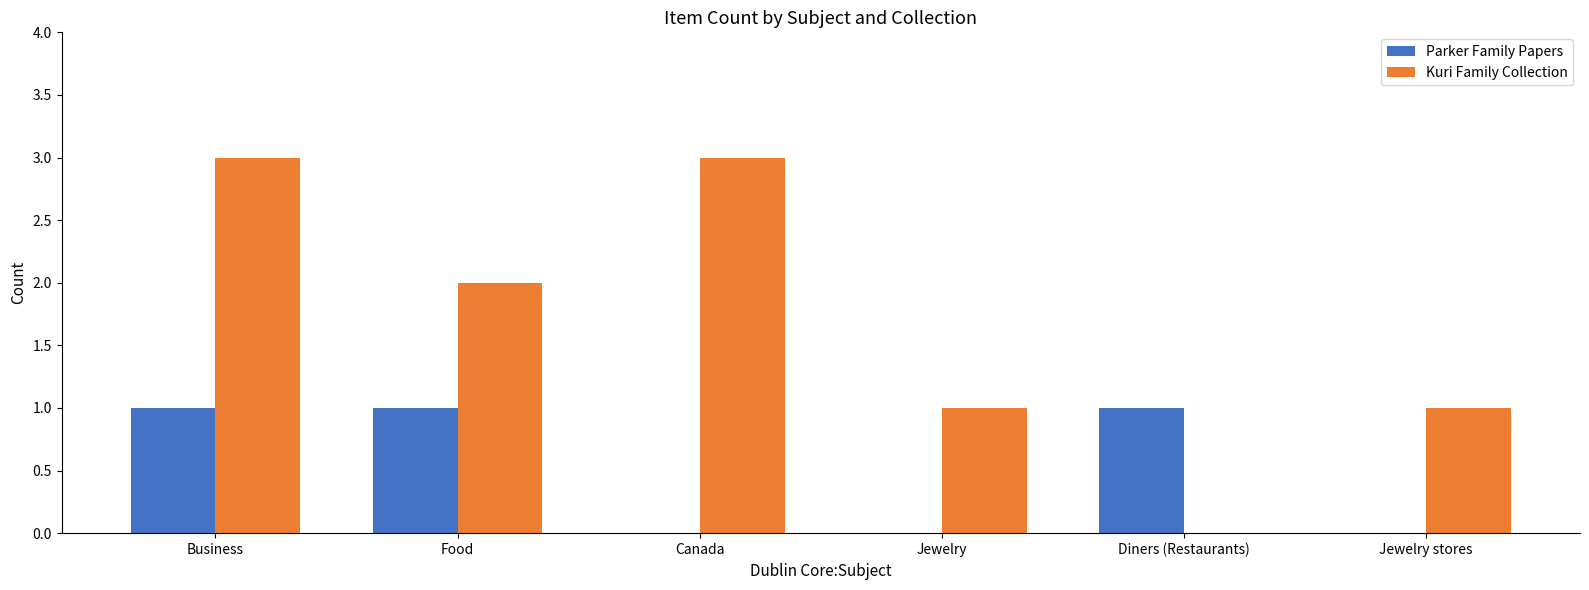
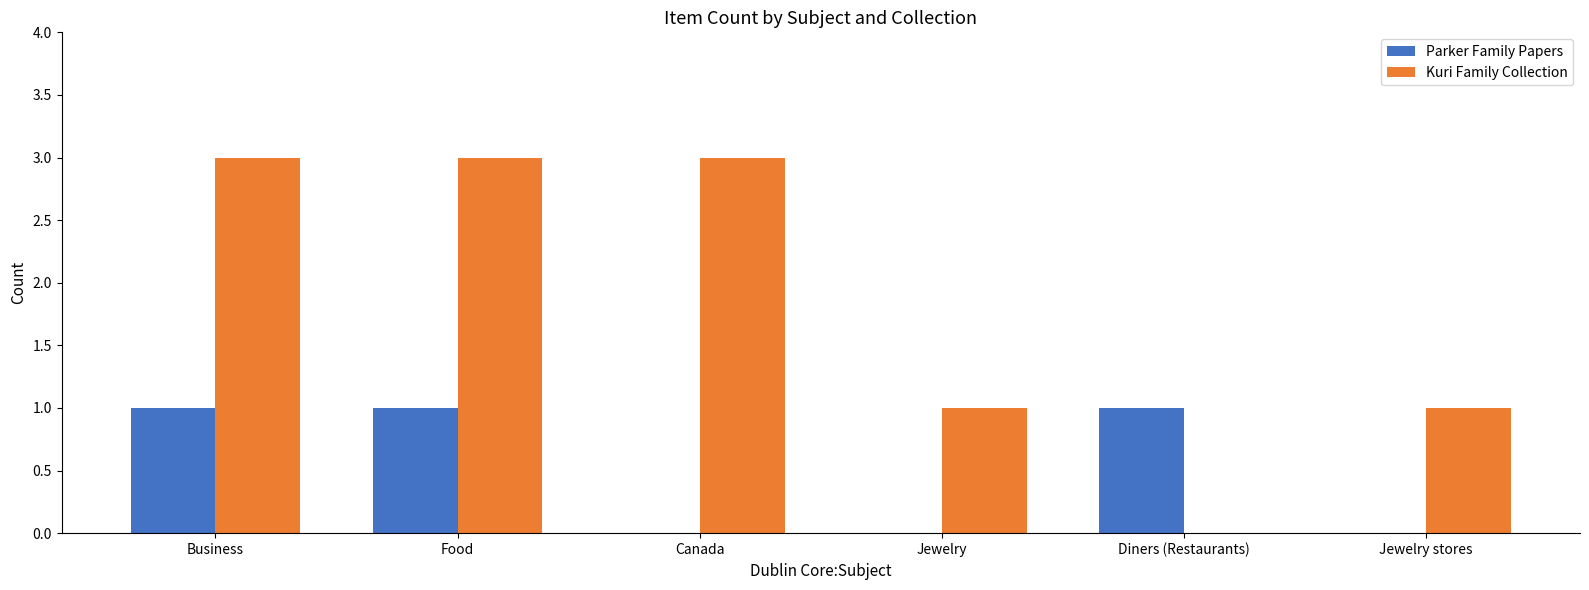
Kuri Family Collection, Food: 2 -> 3
